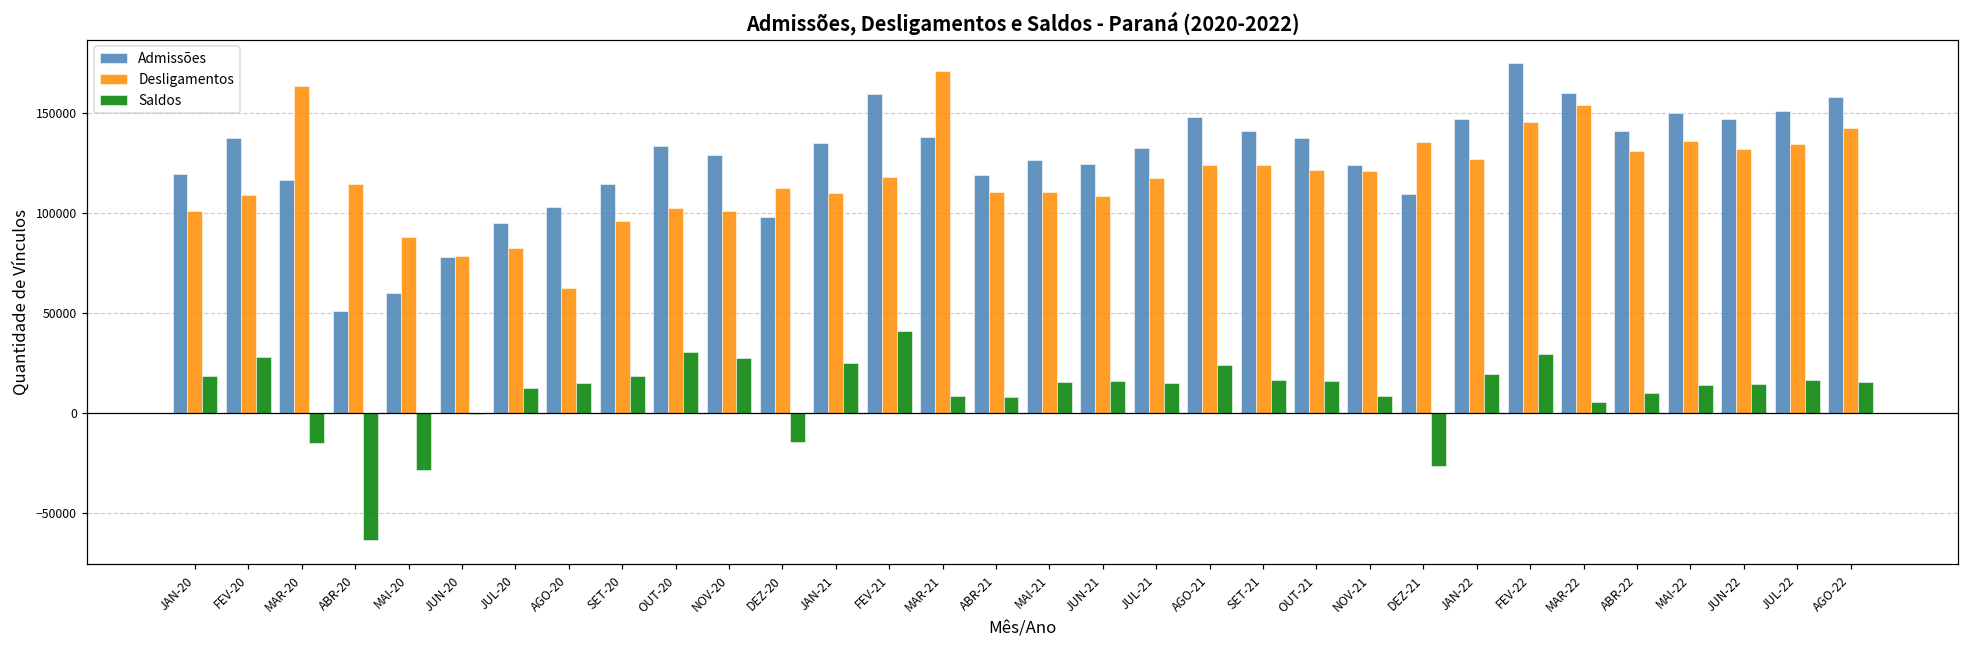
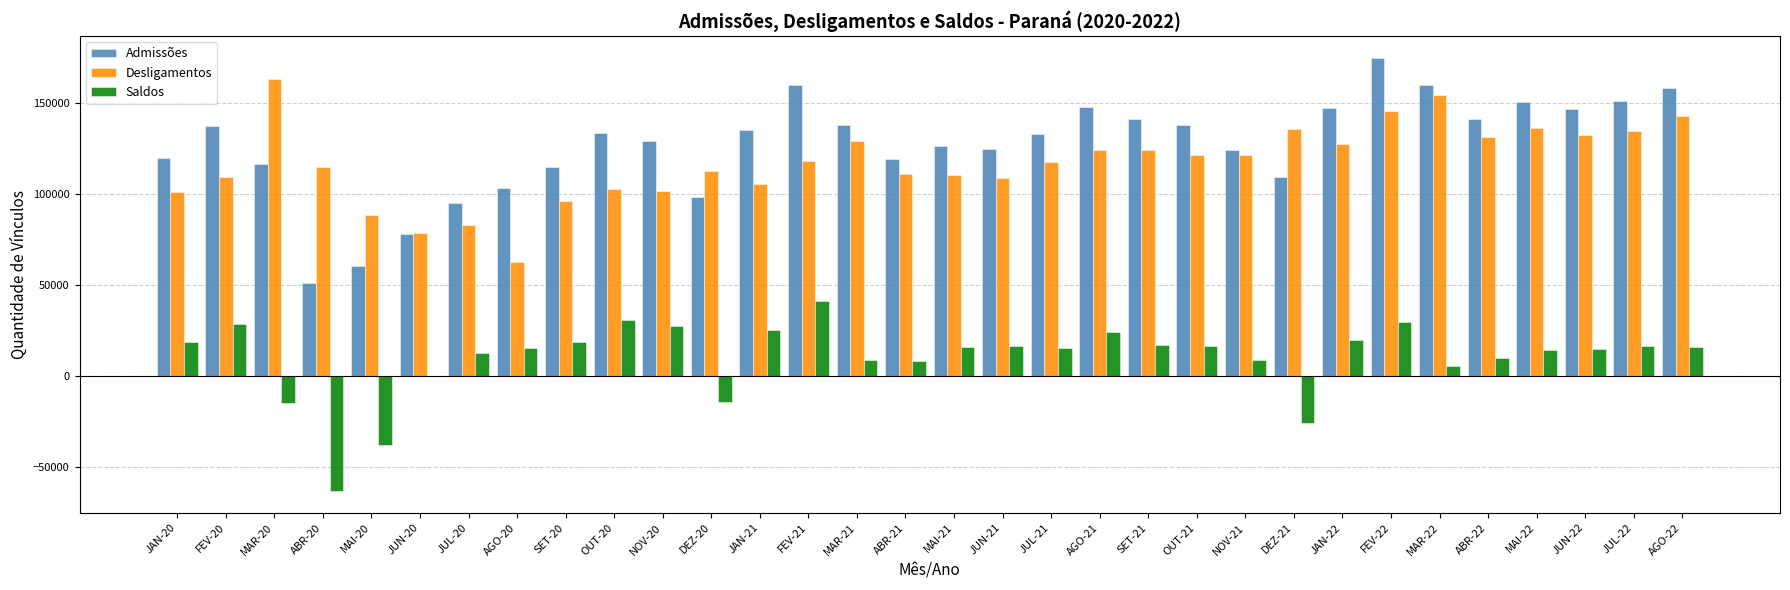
Saldos, MAI-20: -28000 -> -38000
Desligamentos, JAN-21: 110000 -> 106000
Desligamentos, MAR-21: 171000 -> 129000
